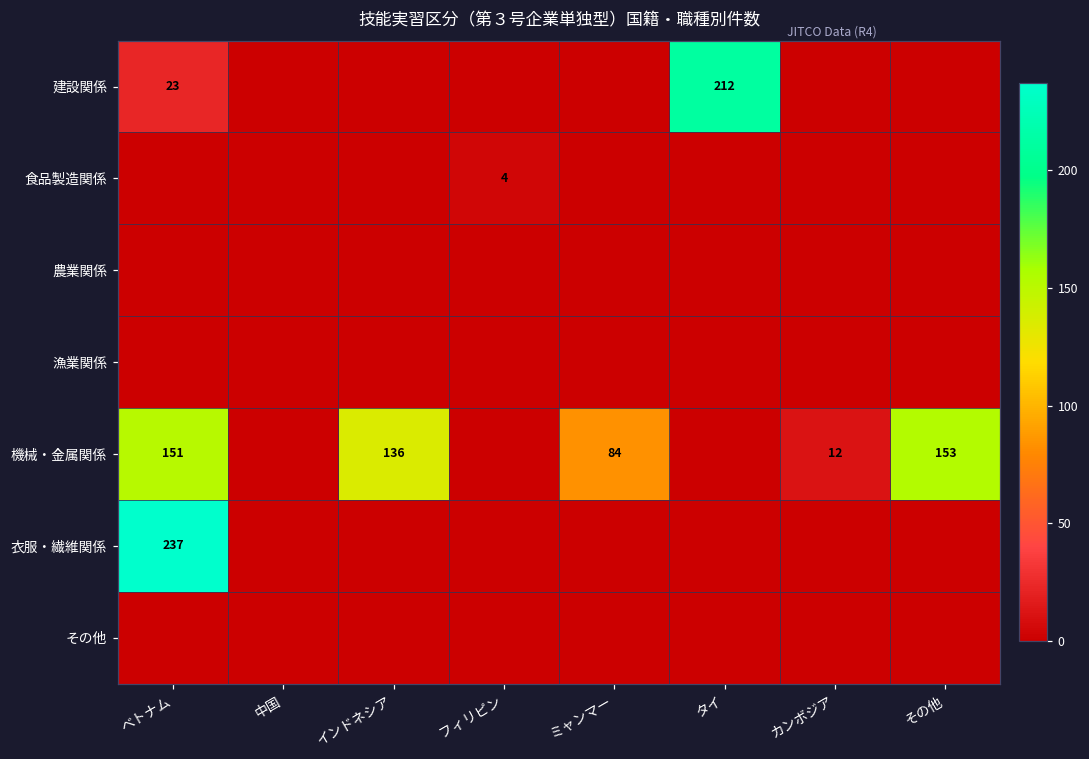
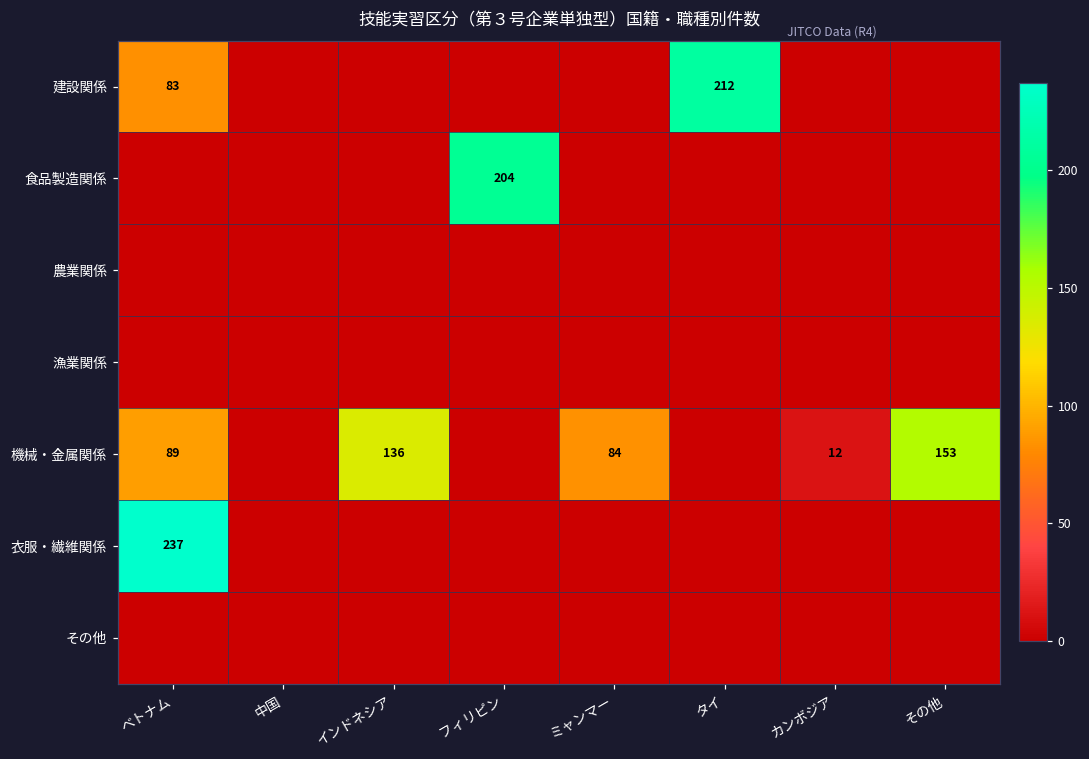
建設関係, ベトナム: 23 -> 83
食品製造関係, フィリピン: 4 -> 204
機械・金属関係, ベトナム: 151 -> 89
